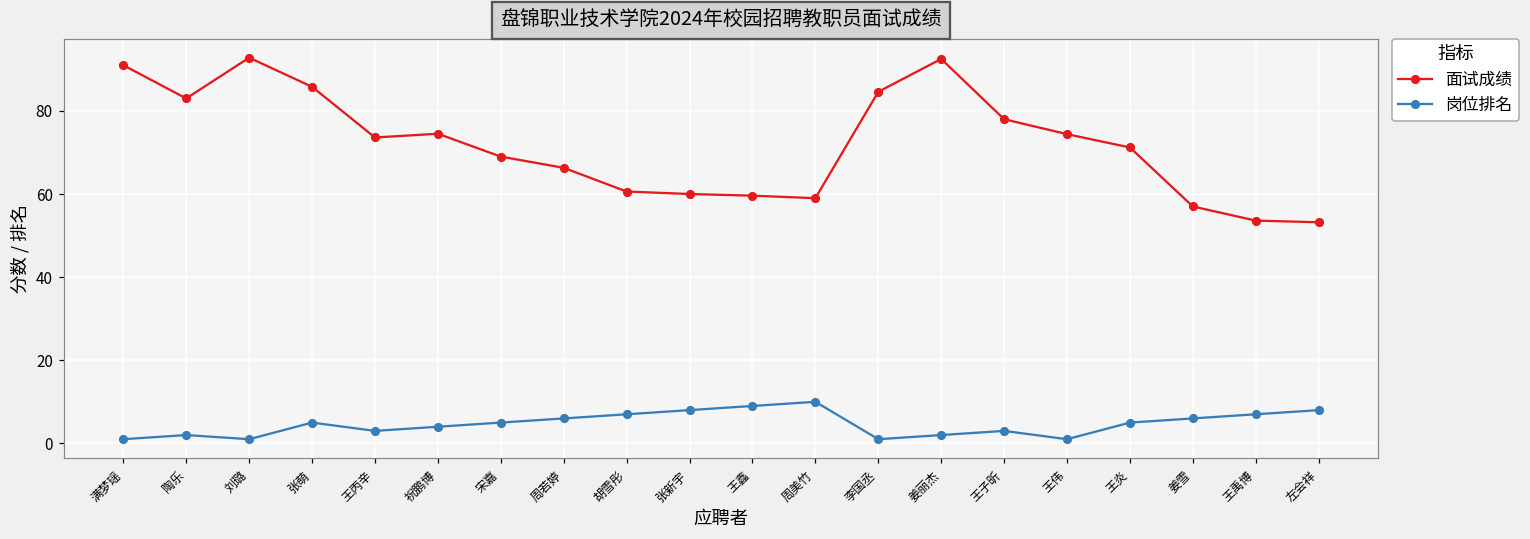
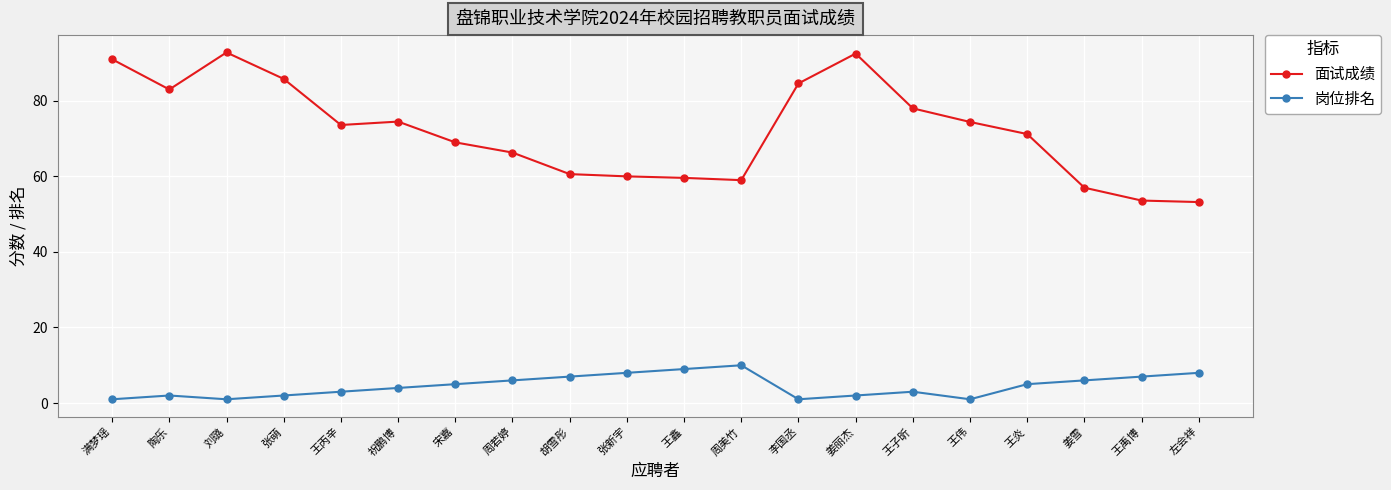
岗位排名, 张萌: 5 -> 2
